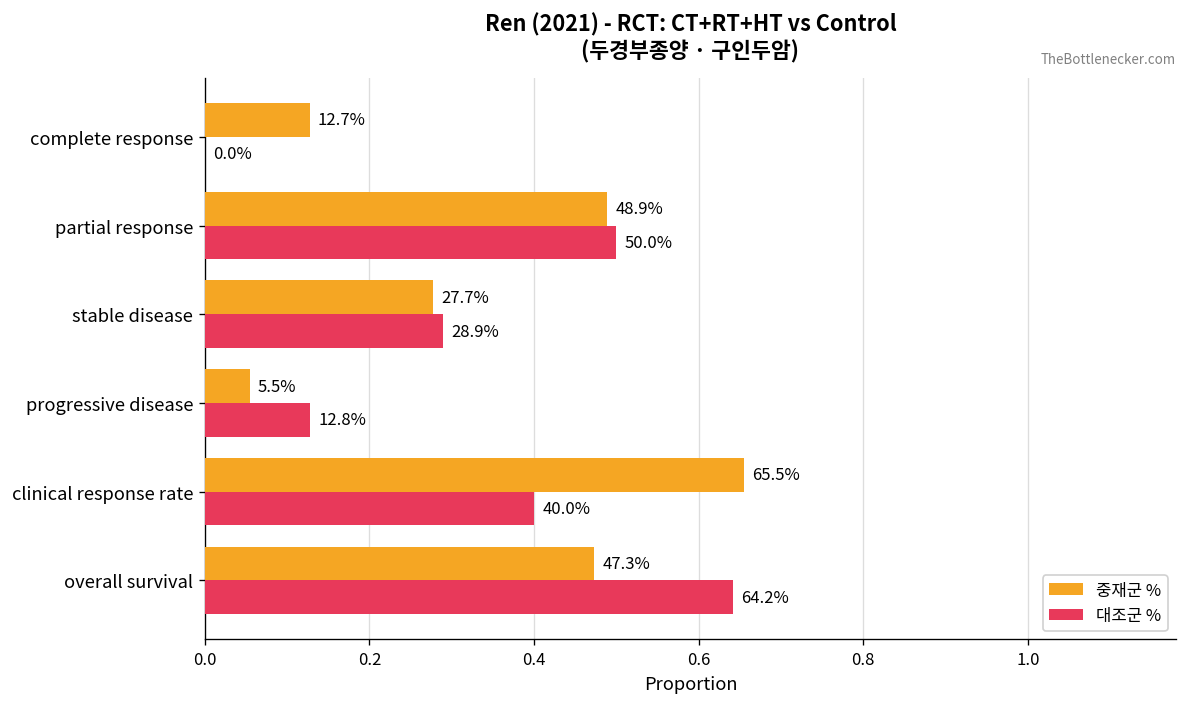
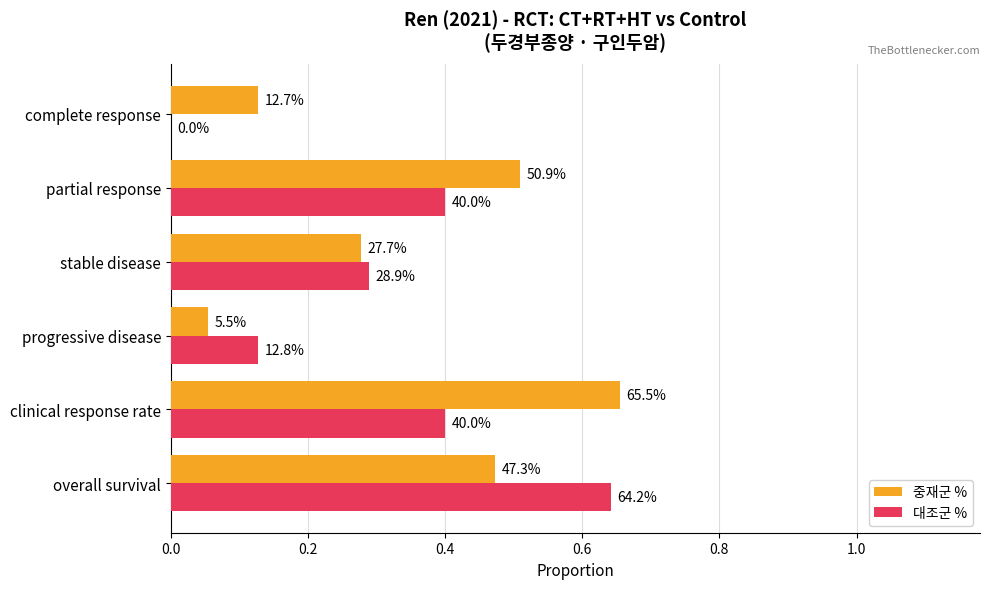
중재군 %, partial response: 48.9% -> 50.9%
대조군 %, partial response: 50.0% -> 40.0%
